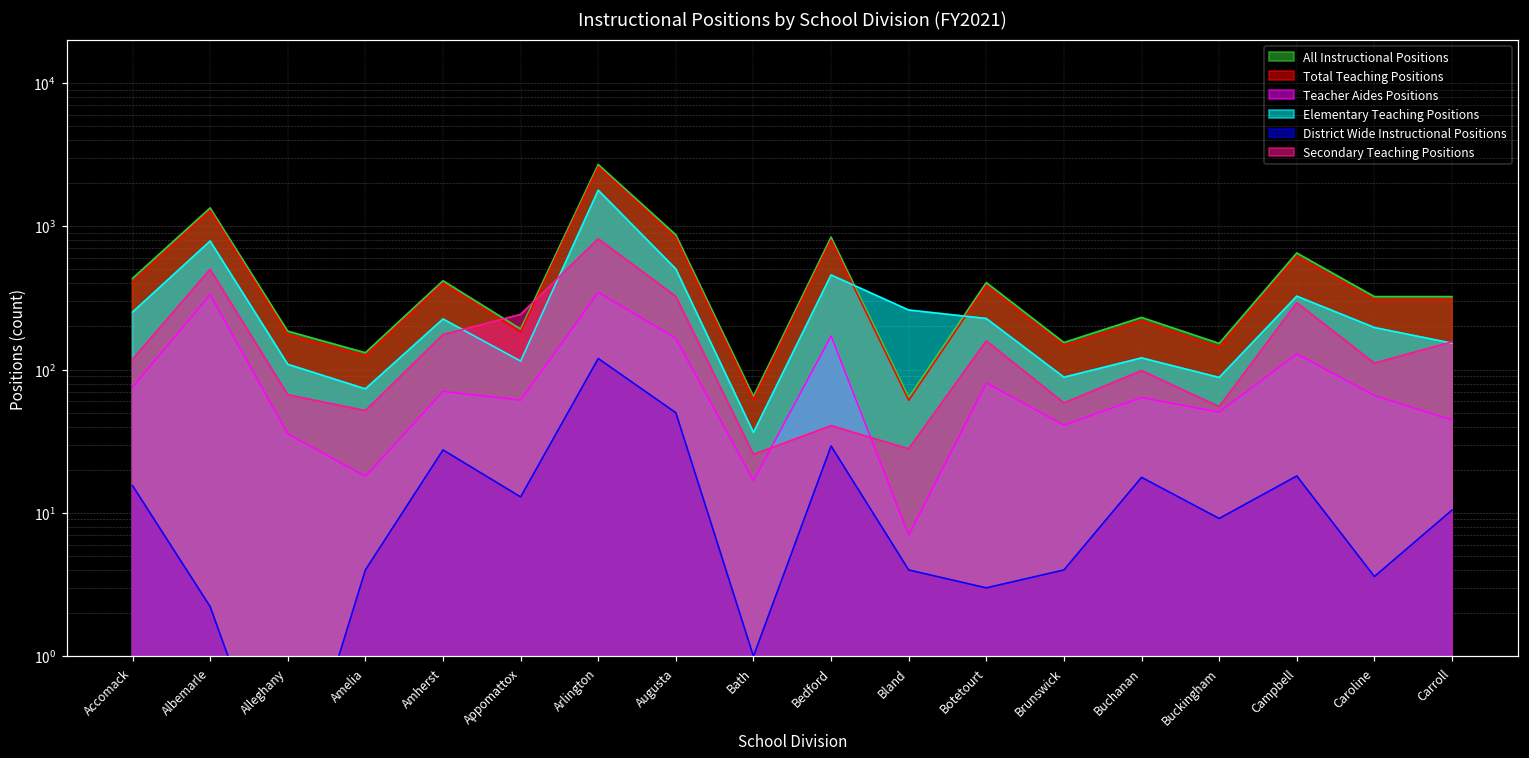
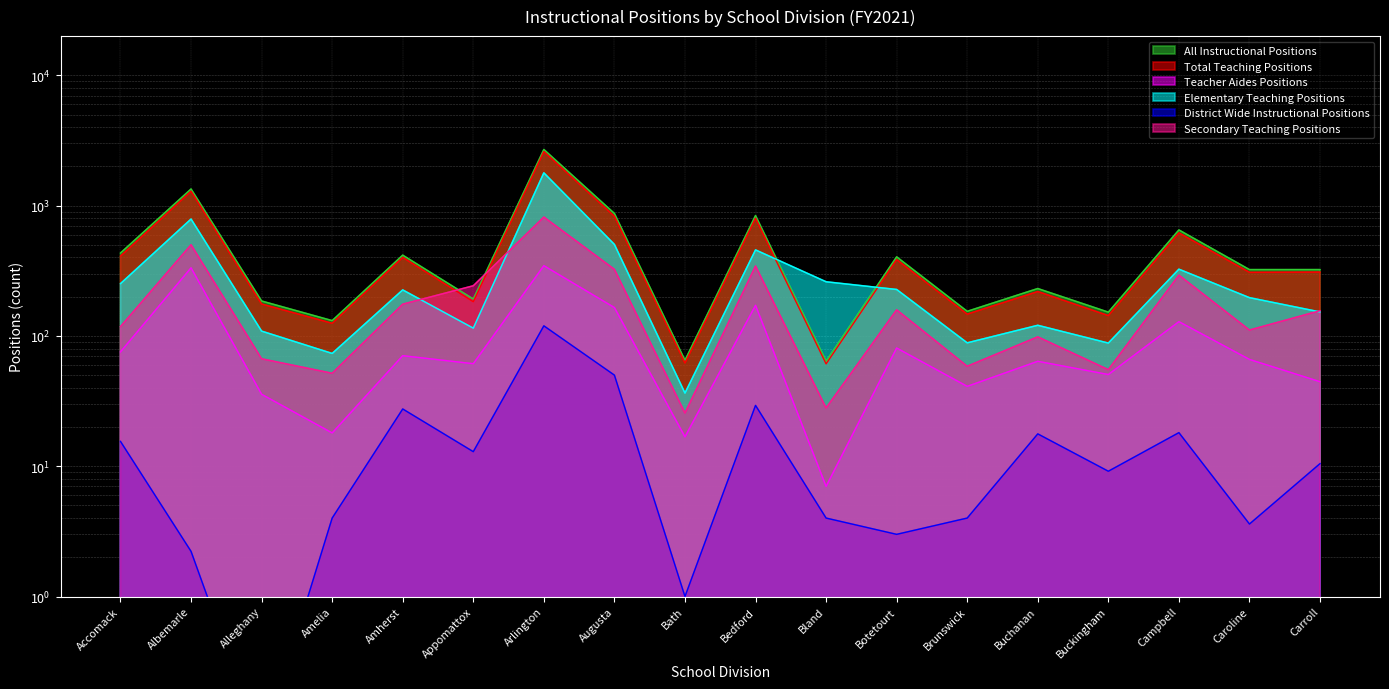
Secondary Teaching Positions, Bedford: 41 -> 340
